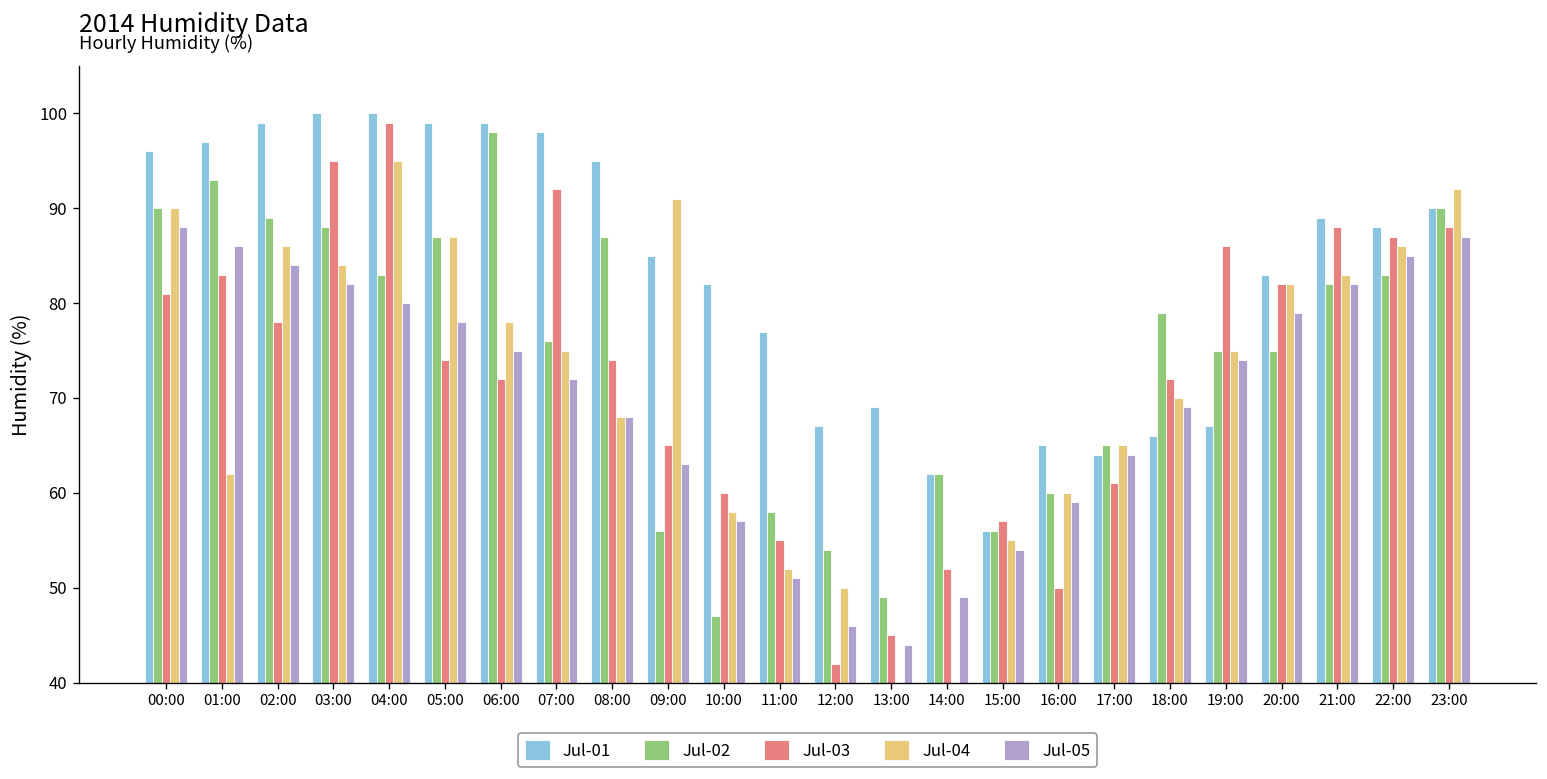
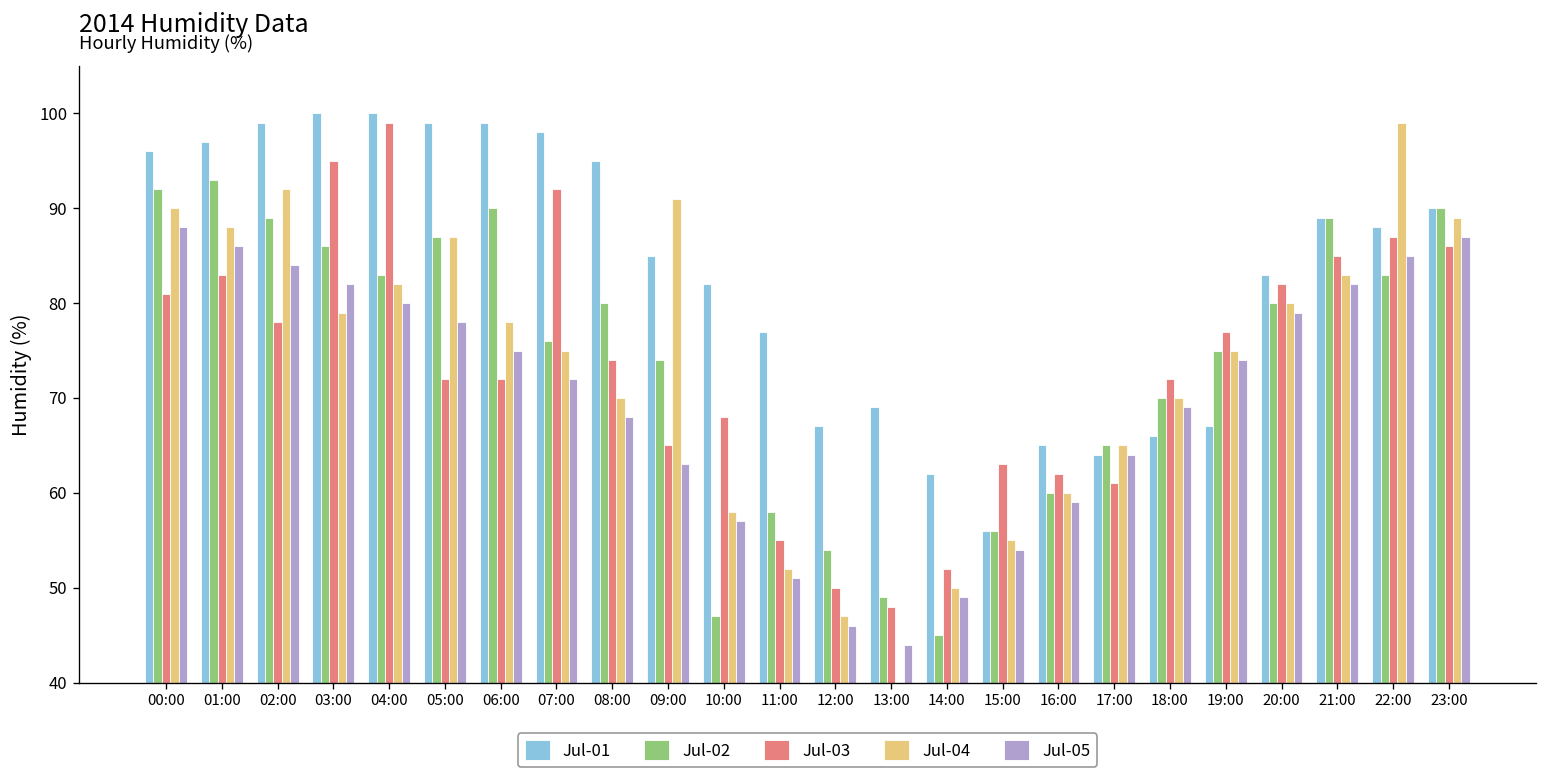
Jul-02, 00:00: 90 -> 92
Jul-04, 01:00: 62 -> 88
Jul-04, 02:00: 86 -> 92
Jul-02, 03:00: 88 -> 86
Jul-04, 03:00: 84 -> 79
Jul-04, 04:00: 95 -> 82
Jul-03, 05:00: 74 -> 72
Jul-02, 06:00: 98 -> 90
Jul-02, 08:00: 87 -> 80
Jul-04, 08:00: 68 -> 70
Jul-02, 09:00: 56 -> 74
Jul-03, 10:00: 60 -> 68
Jul-03, 12:00: 42 -> 50
Jul-04, 12:00: 50 -> 47
Jul-03, 13:00: 45 -> 48
Jul-02, 14:00: 62 -> 45
Jul-04, 14:00: 40 -> 50
Jul-03, 15:00: 57 -> 63
Jul-03, 16:00: 50 -> 62
Jul-02, 18:00: 79 -> 70
Jul-03, 19:00: 86 -> 77
Jul-02, 20:00: 75 -> 80
Jul-04, 20:00: 82 -> 80
Jul-02, 21:00: 82 -> 89
Jul-03, 21:00: 88 -> 85
Jul-04, 22:00: 86 -> 99
Jul-03, 23:00: 88 -> 86
Jul-04, 23:00: 92 -> 89
